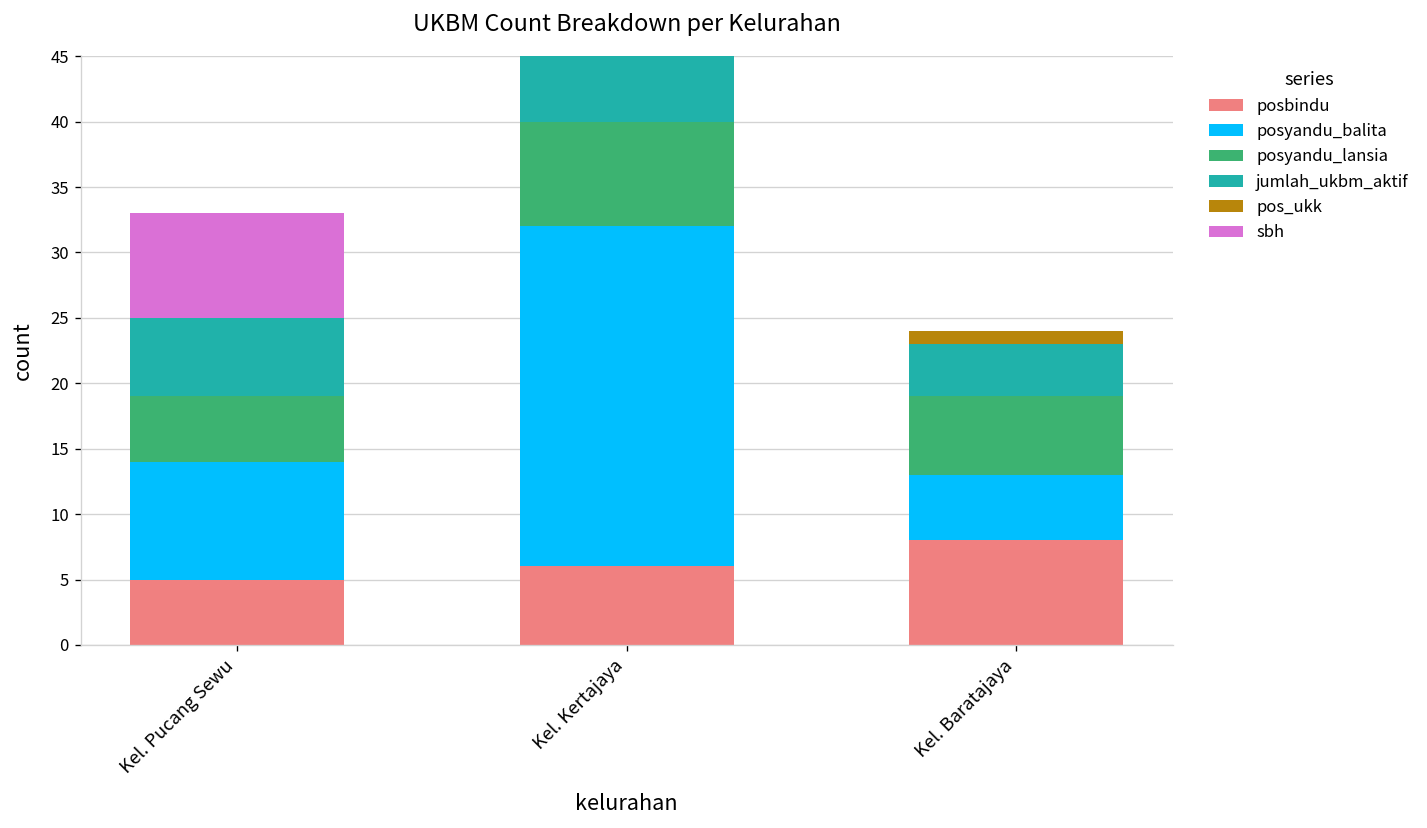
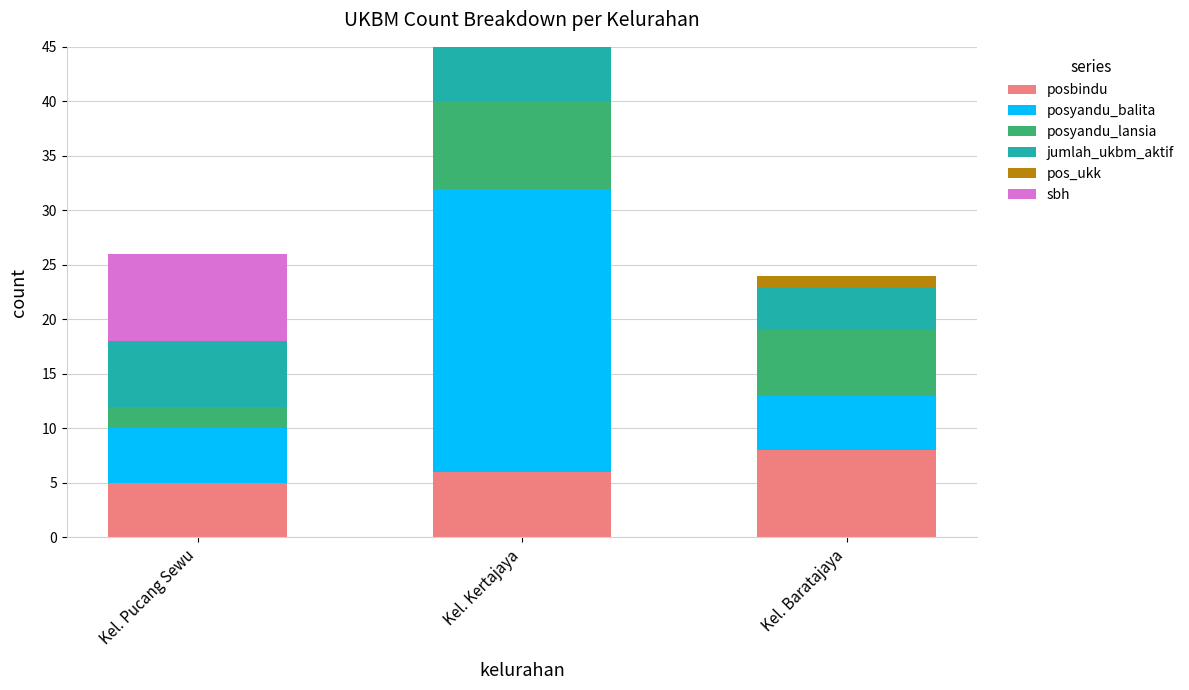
posyandu_balita, Kel. Pucang Sewu: 9 -> 5
posyandu_lansia, Kel. Pucang Sewu: 5 -> 2
